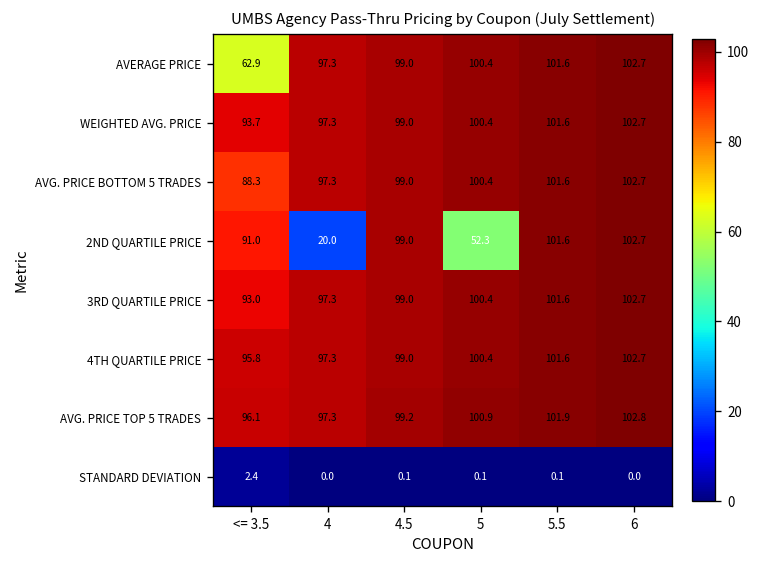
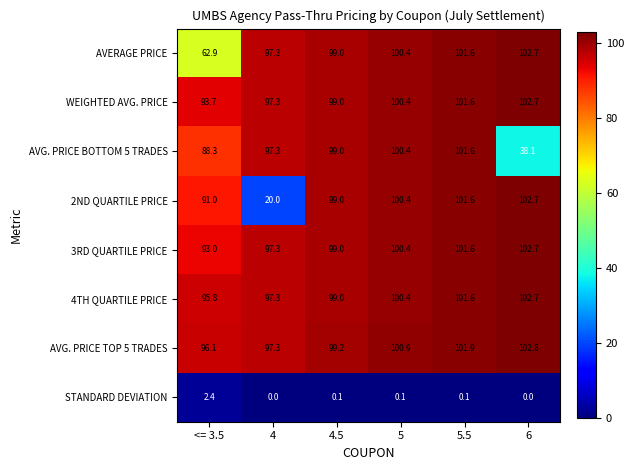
AVG. PRICE BOTTOM 5 TRADES, 6: 102.7 -> 38.1
2ND QUARTILE PRICE, 5: 52.3 -> 100.4
